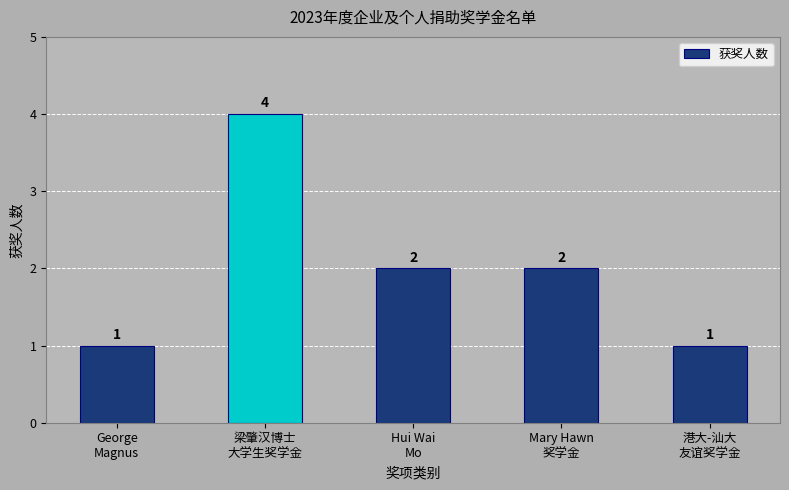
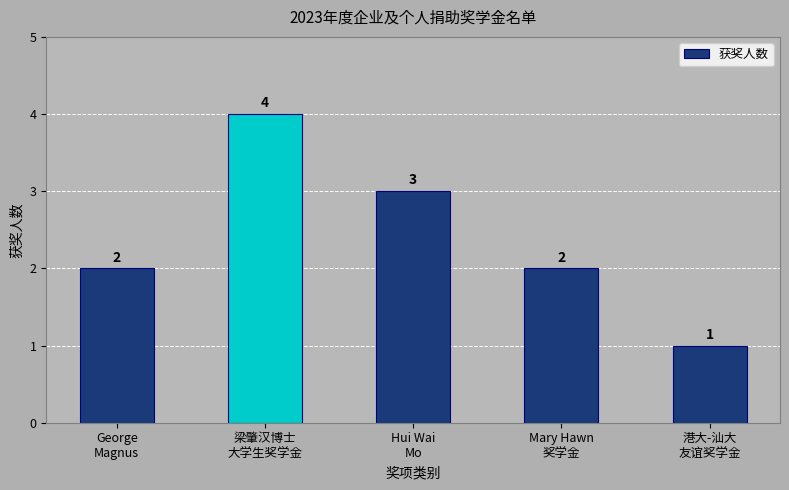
George Magnus: 1 -> 2
Hui Wai Mo: 2 -> 3
